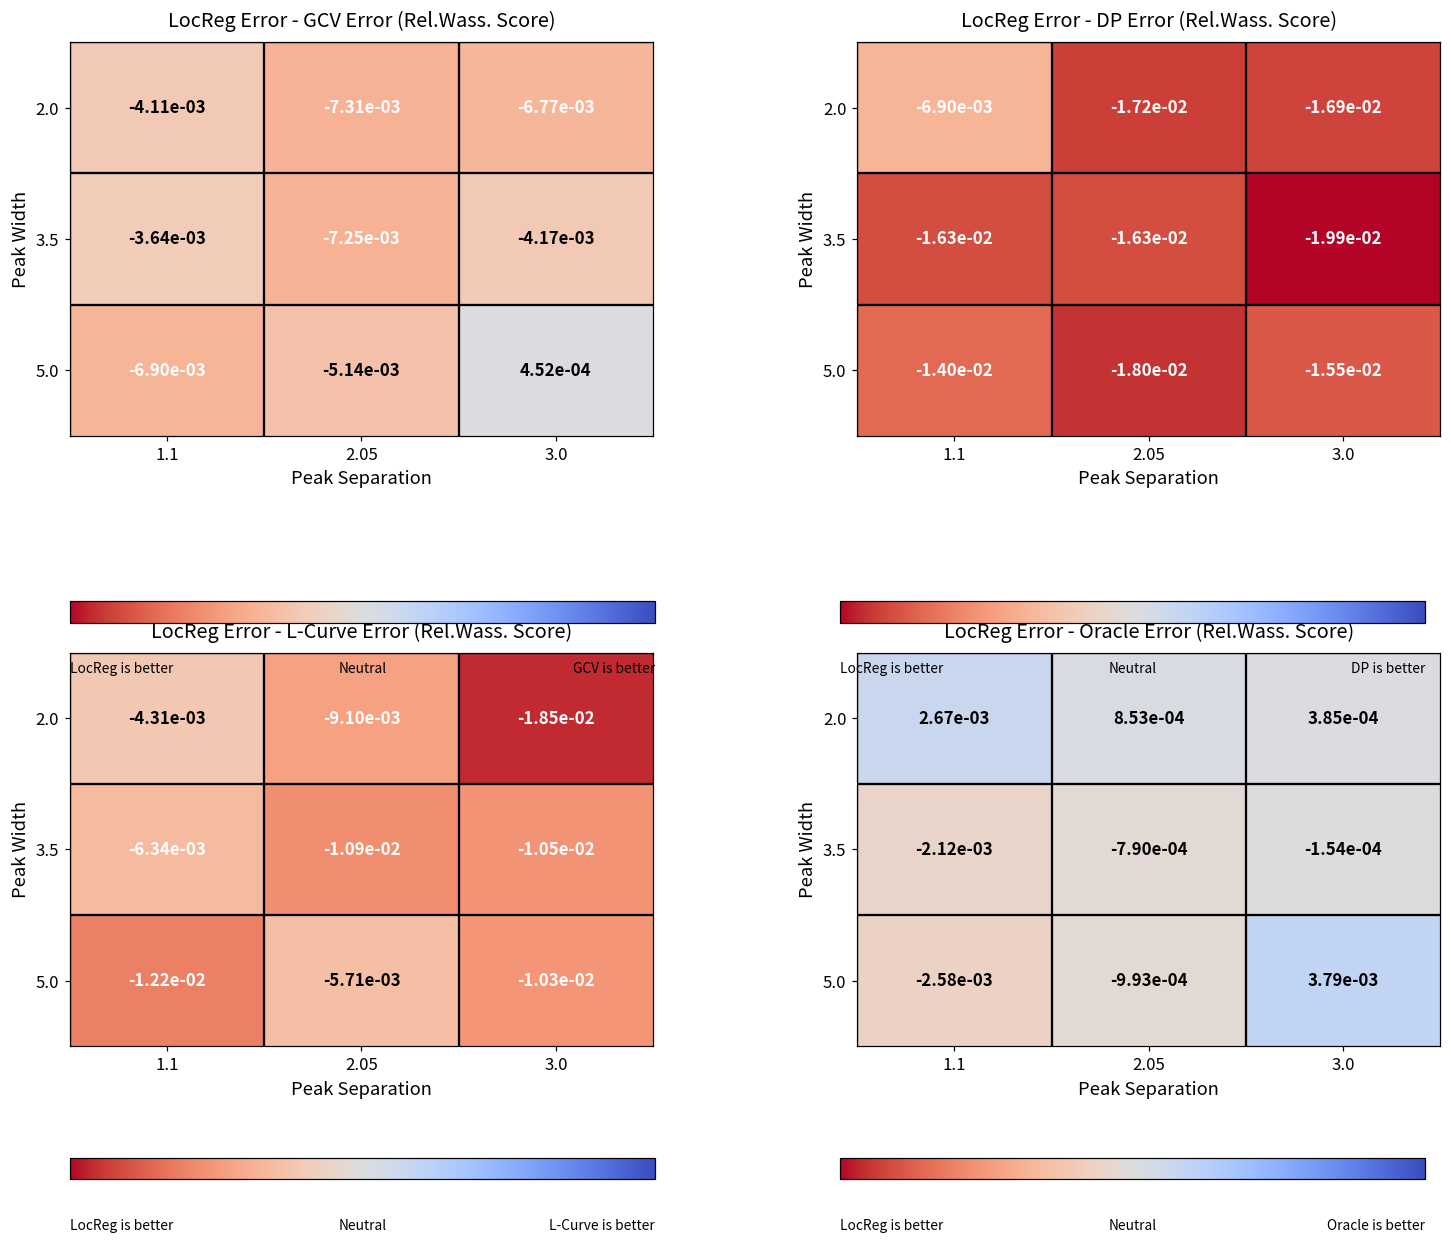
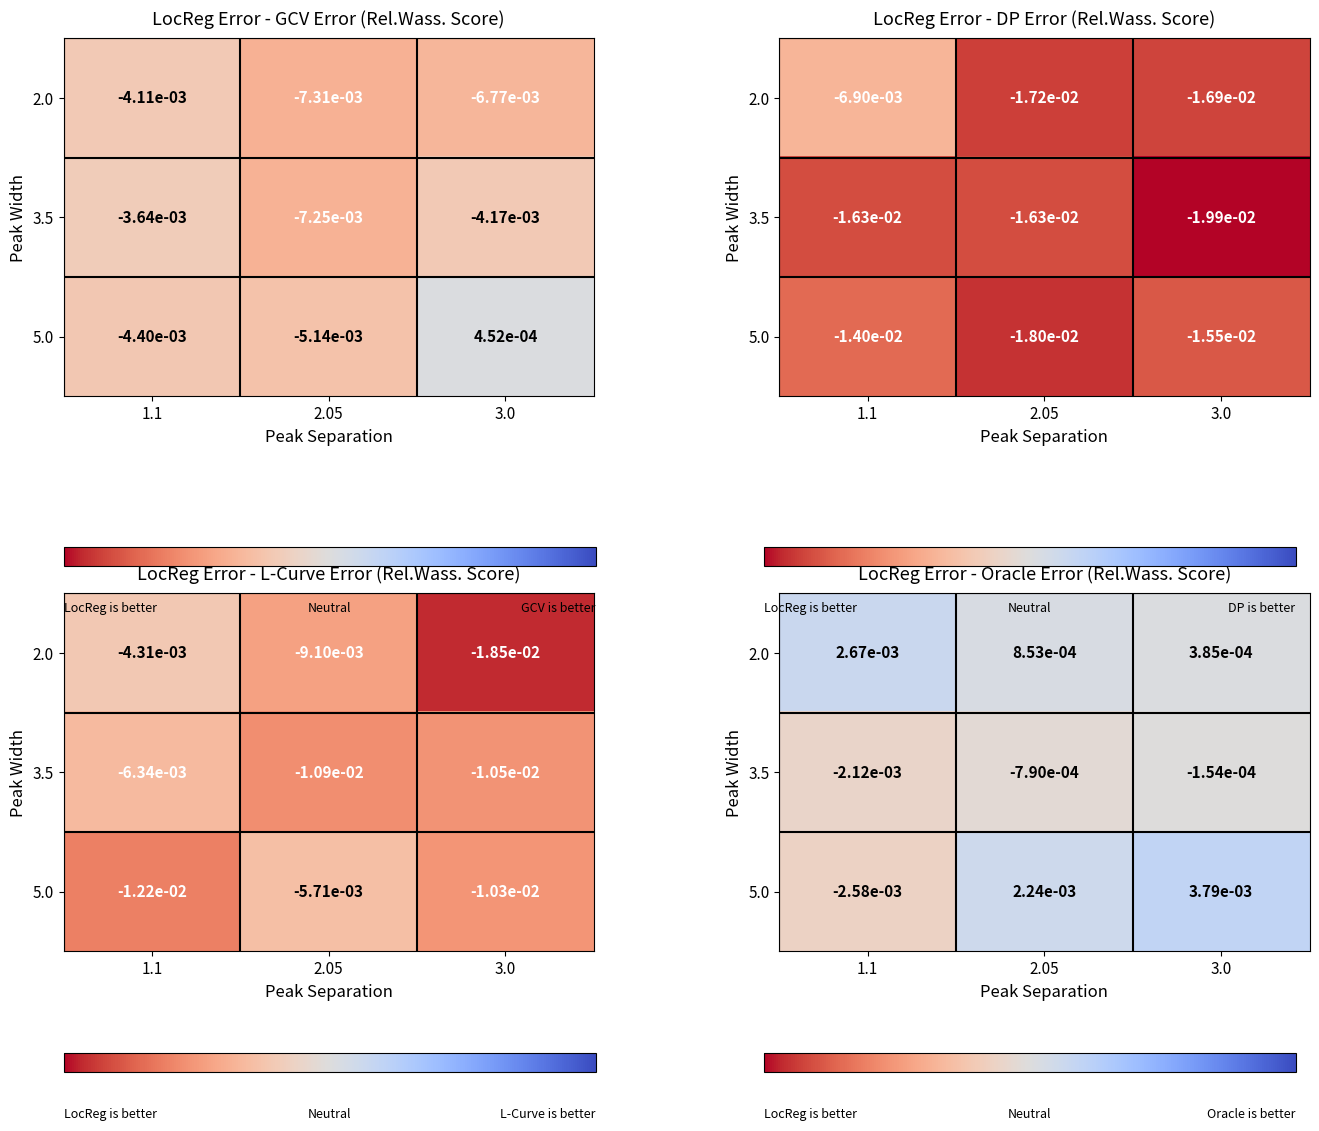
LocReg Error - GCV Error (Rel.Wass. Score), 5.0, 1.1: -6.90e-03 -> -4.40e-03
LocReg Error - Oracle Error (Rel.Wass. Score), 5.0, 2.05: -9.93e-04 -> 2.24e-03
